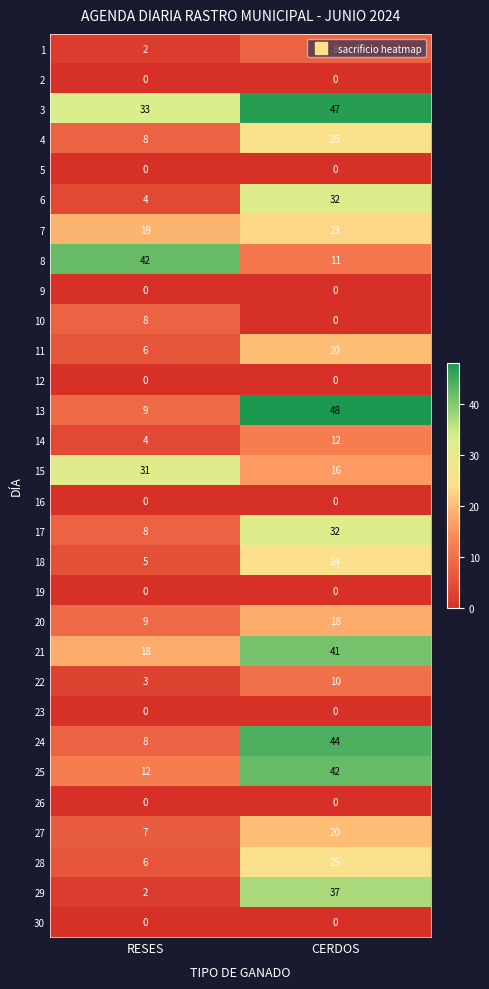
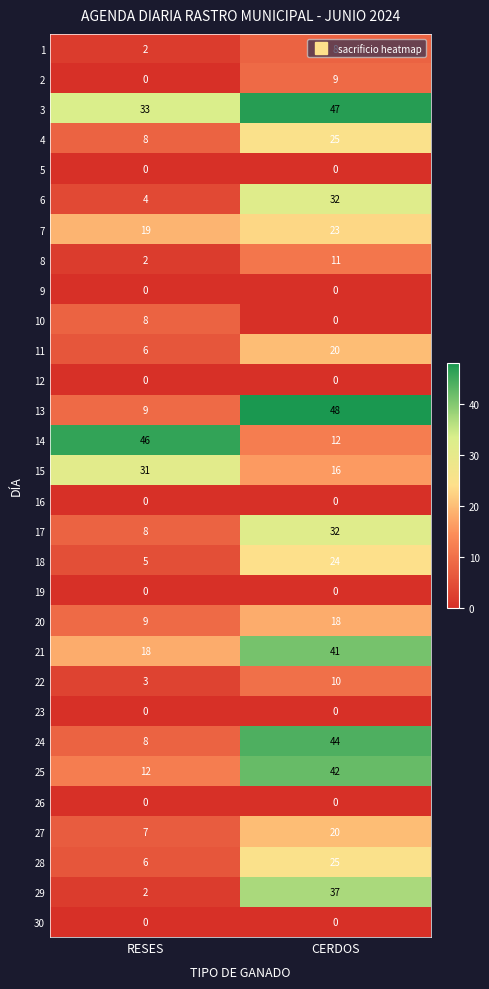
2, CERDOS: 0 -> 9
8, RESES: 42 -> 2
14, RESES: 4 -> 46
